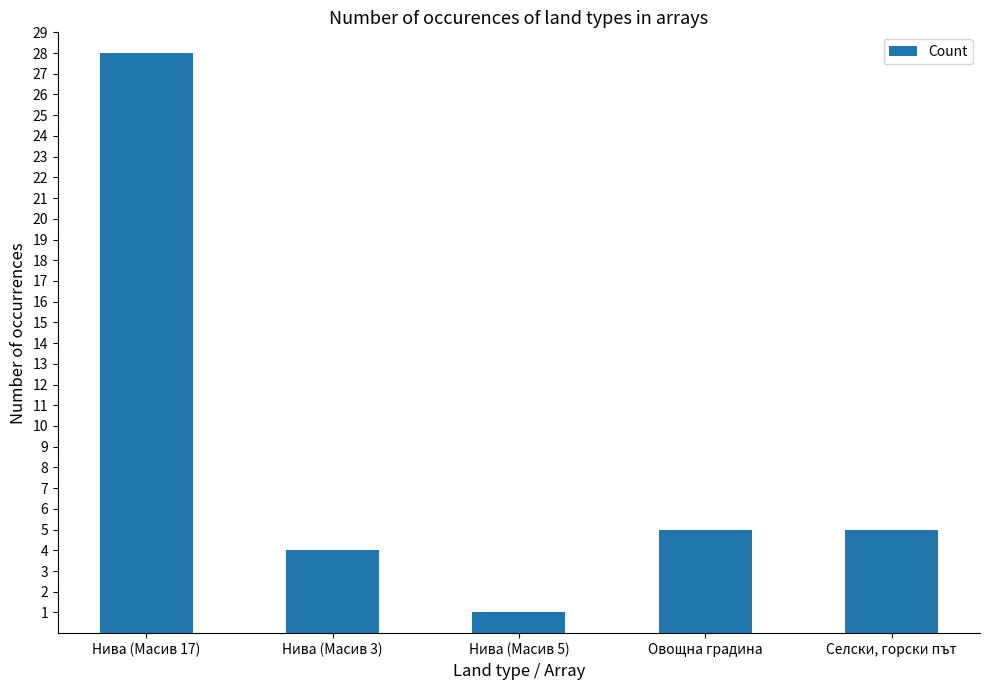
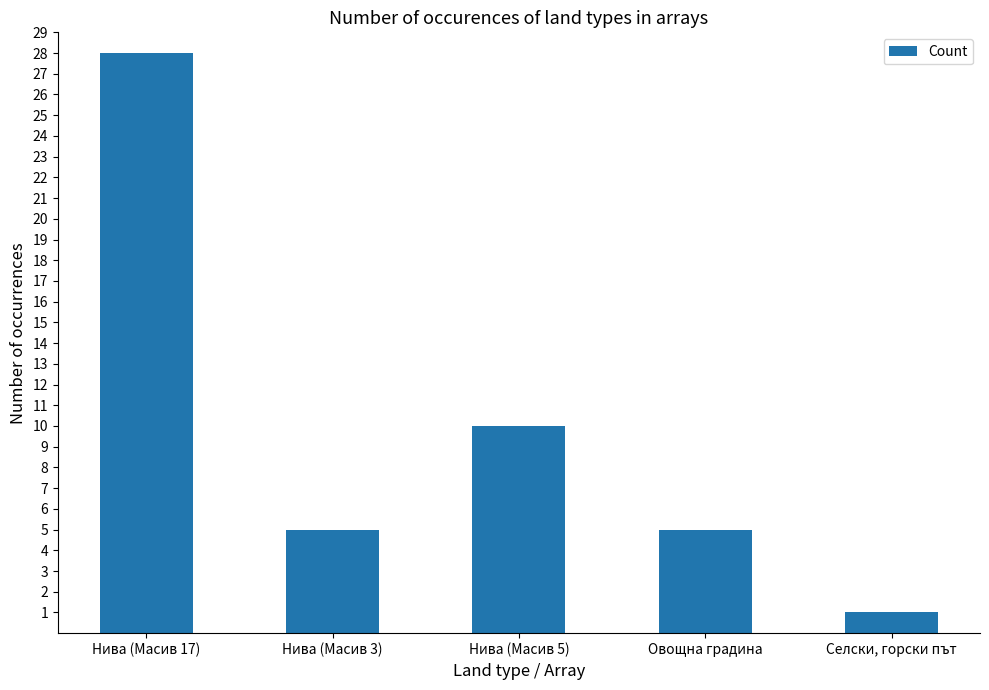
Нива (Масив 3): 4 -> 5
Нива (Масив 5): 1 -> 10
Селски, горски път: 5 -> 1
